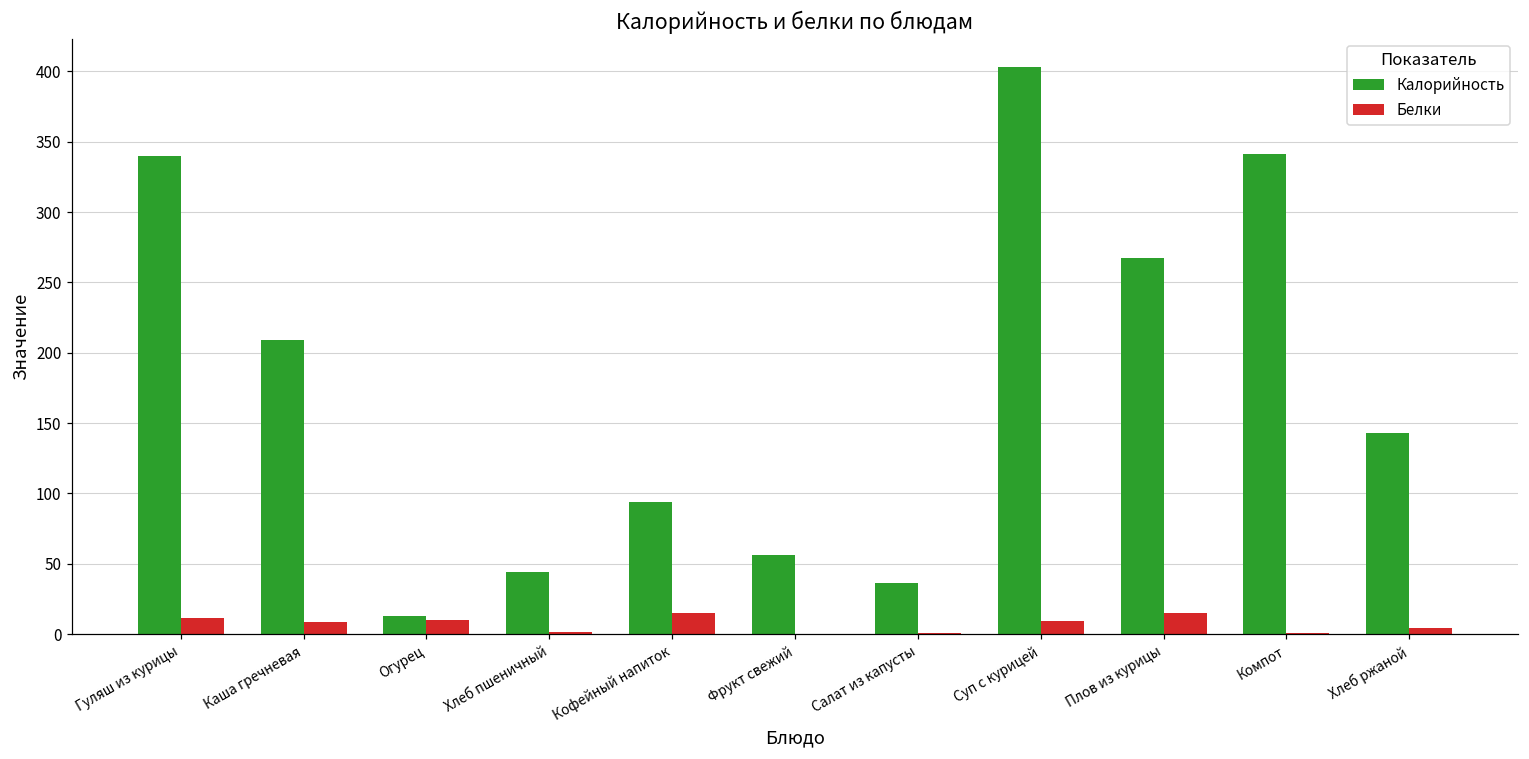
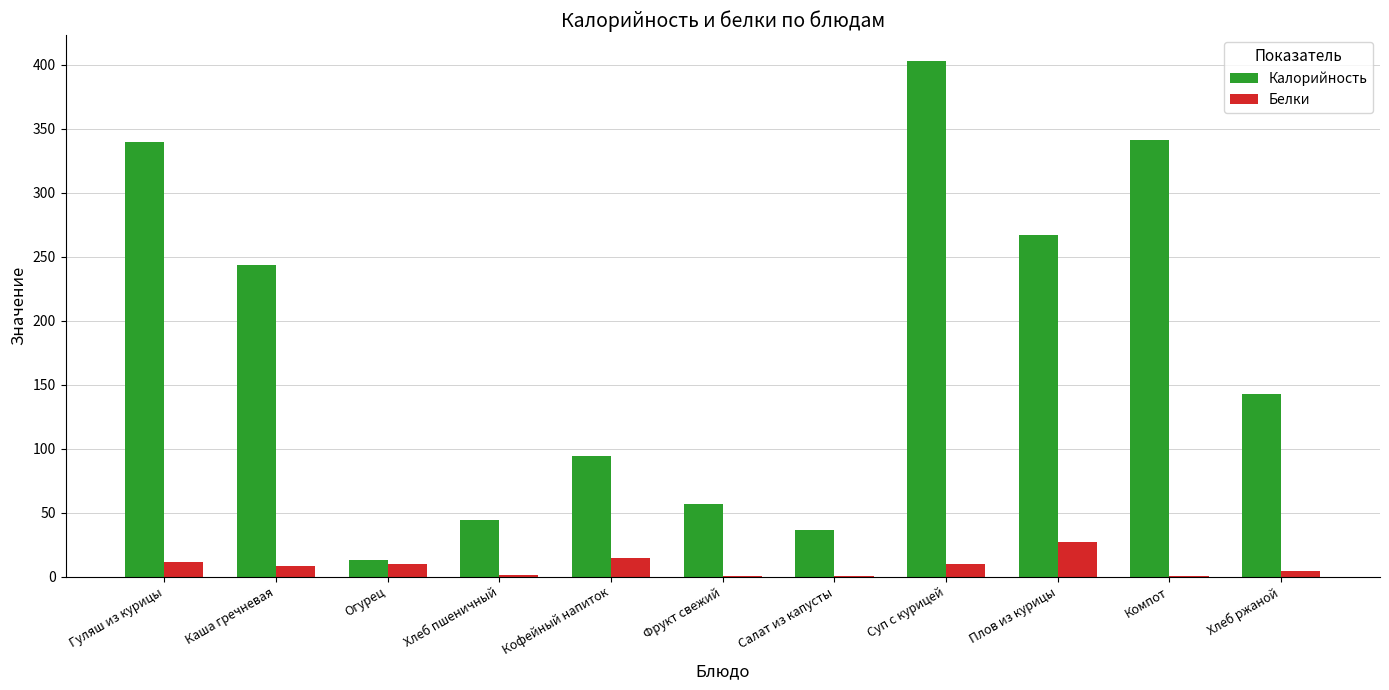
Калорийность, Каша гречневая: 209 -> 244
Белки, Плов из курицы: 15 -> 27
